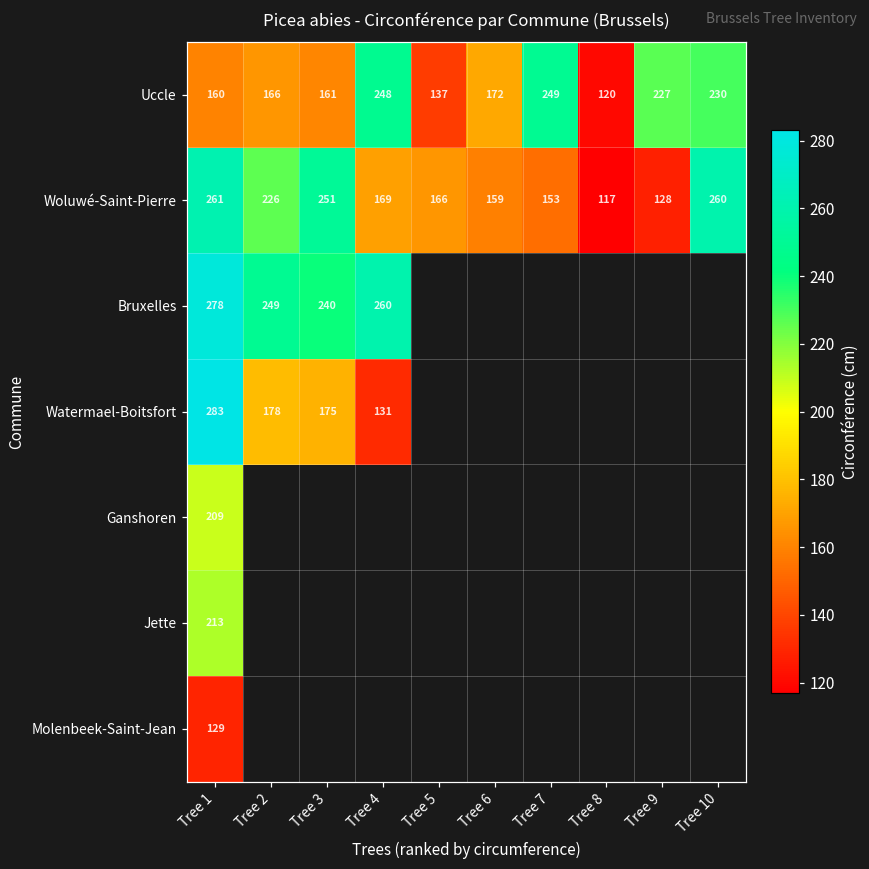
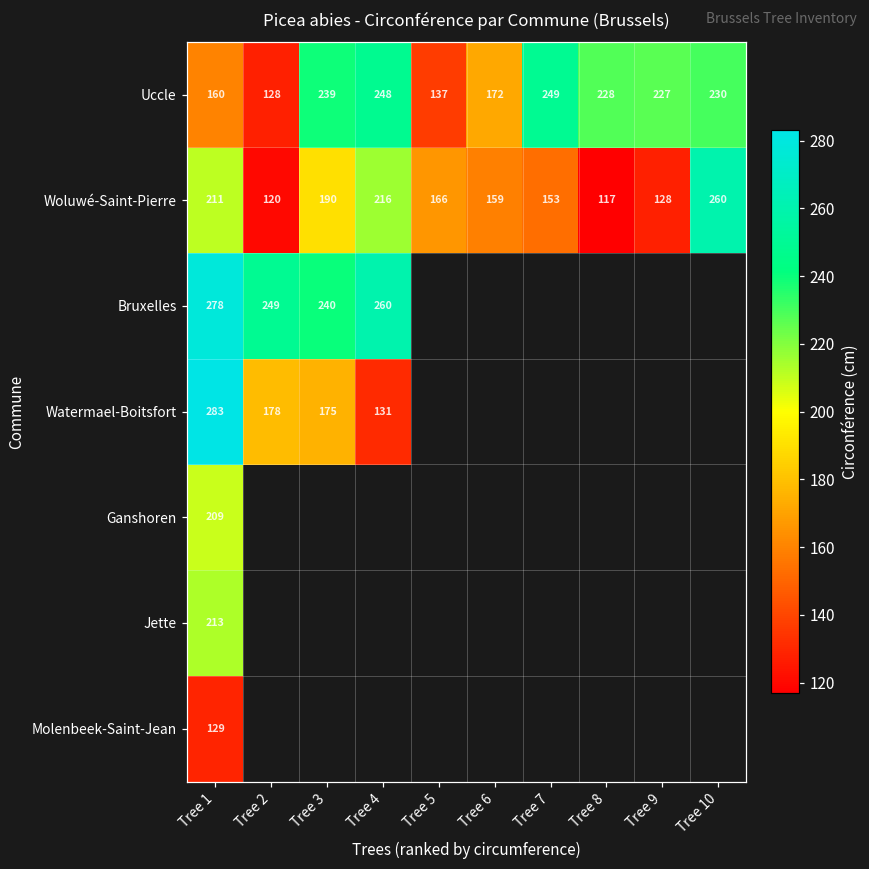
Uccle, Tree 2: 166 -> 128
Uccle, Tree 3: 161 -> 239
Uccle, Tree 8: 120 -> 228
Woluwé-Saint-Pierre, Tree 1: 261 -> 211
Woluwé-Saint-Pierre, Tree 2: 226 -> 120
Woluwé-Saint-Pierre, Tree 3: 251 -> 190
Woluwé-Saint-Pierre, Tree 4: 169 -> 216
